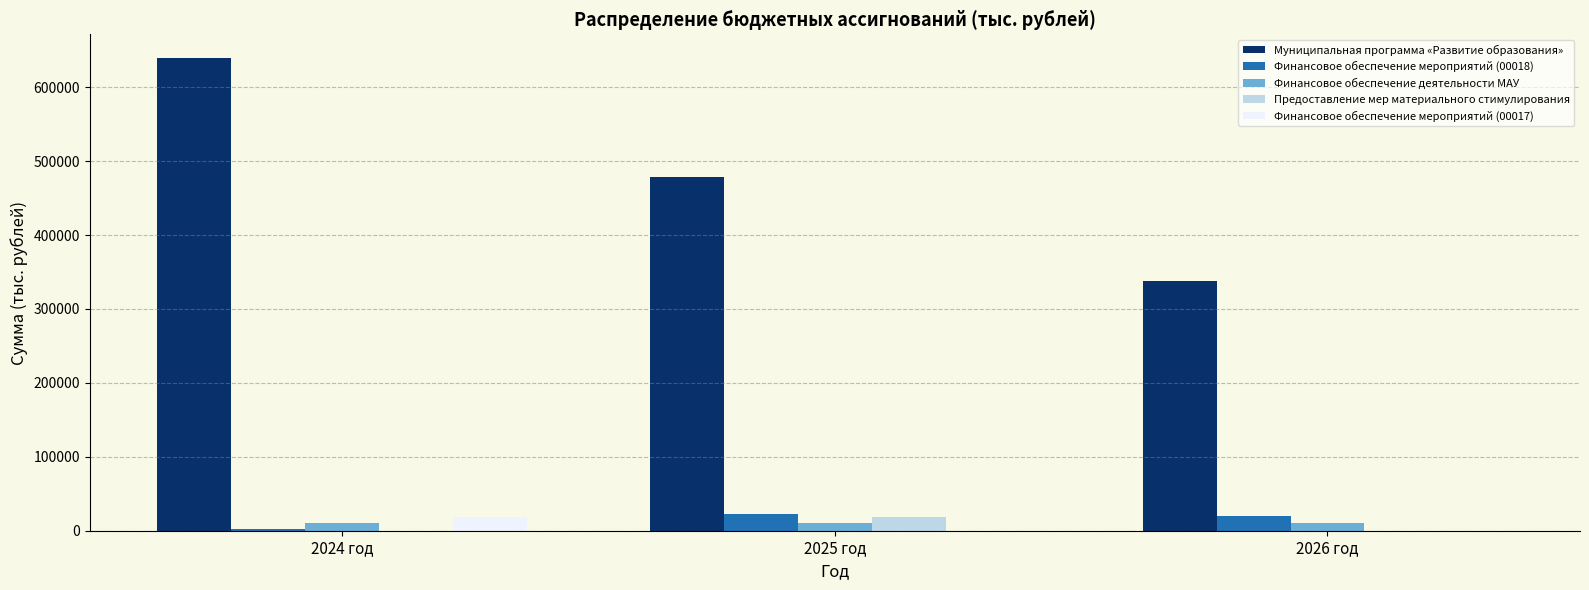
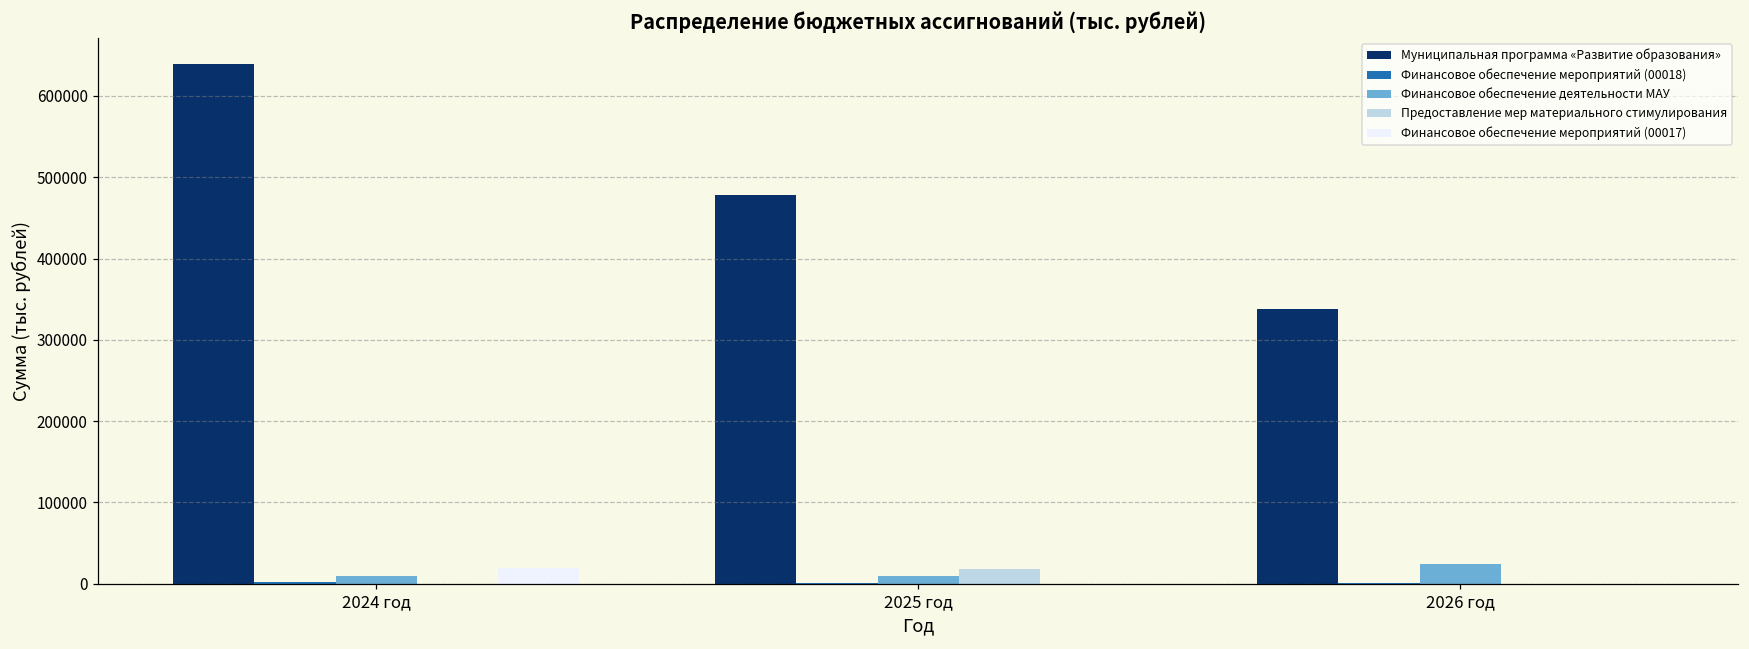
Финансовое обеспечение мероприятий (00018), 2025 год: 20000 -> 0
Финансовое обеспечение мероприятий (00018), 2026 год: 20000 -> 0
Финансовое обеспечение деятельности МАУ, 2026 год: 10000 -> 20000
